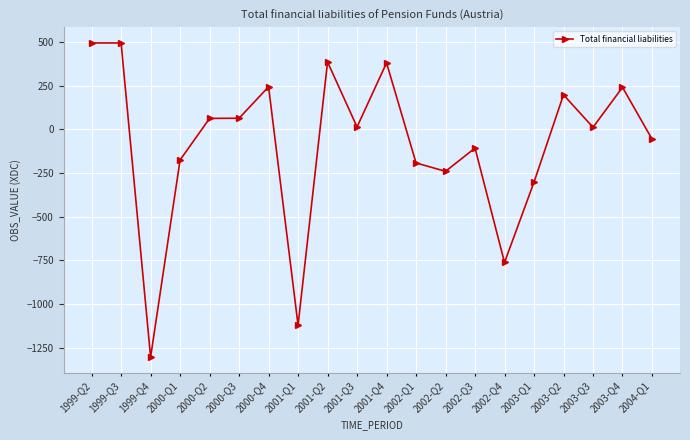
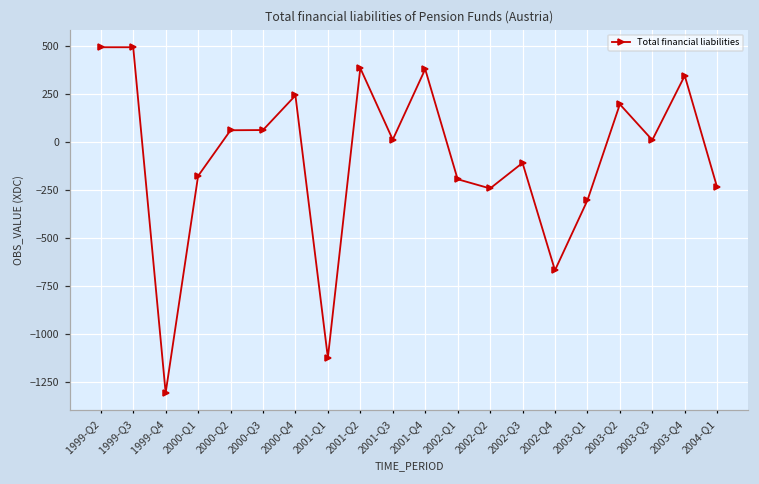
2002-Q4: -760 -> -670
2003-Q4: 240 -> 350
2004-Q1: -60 -> -240
